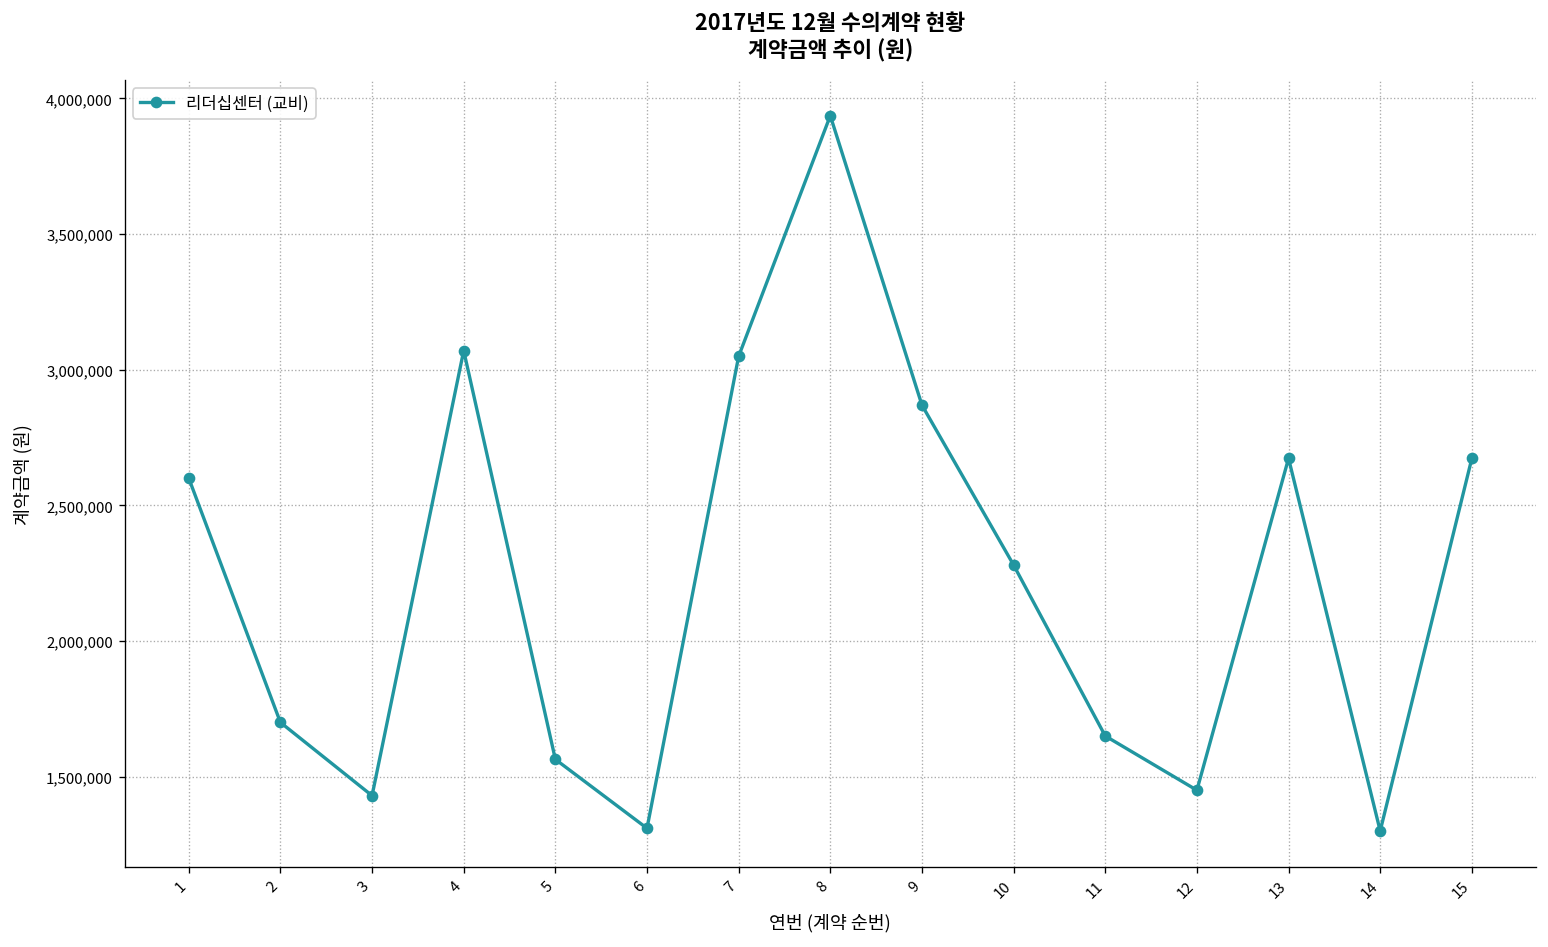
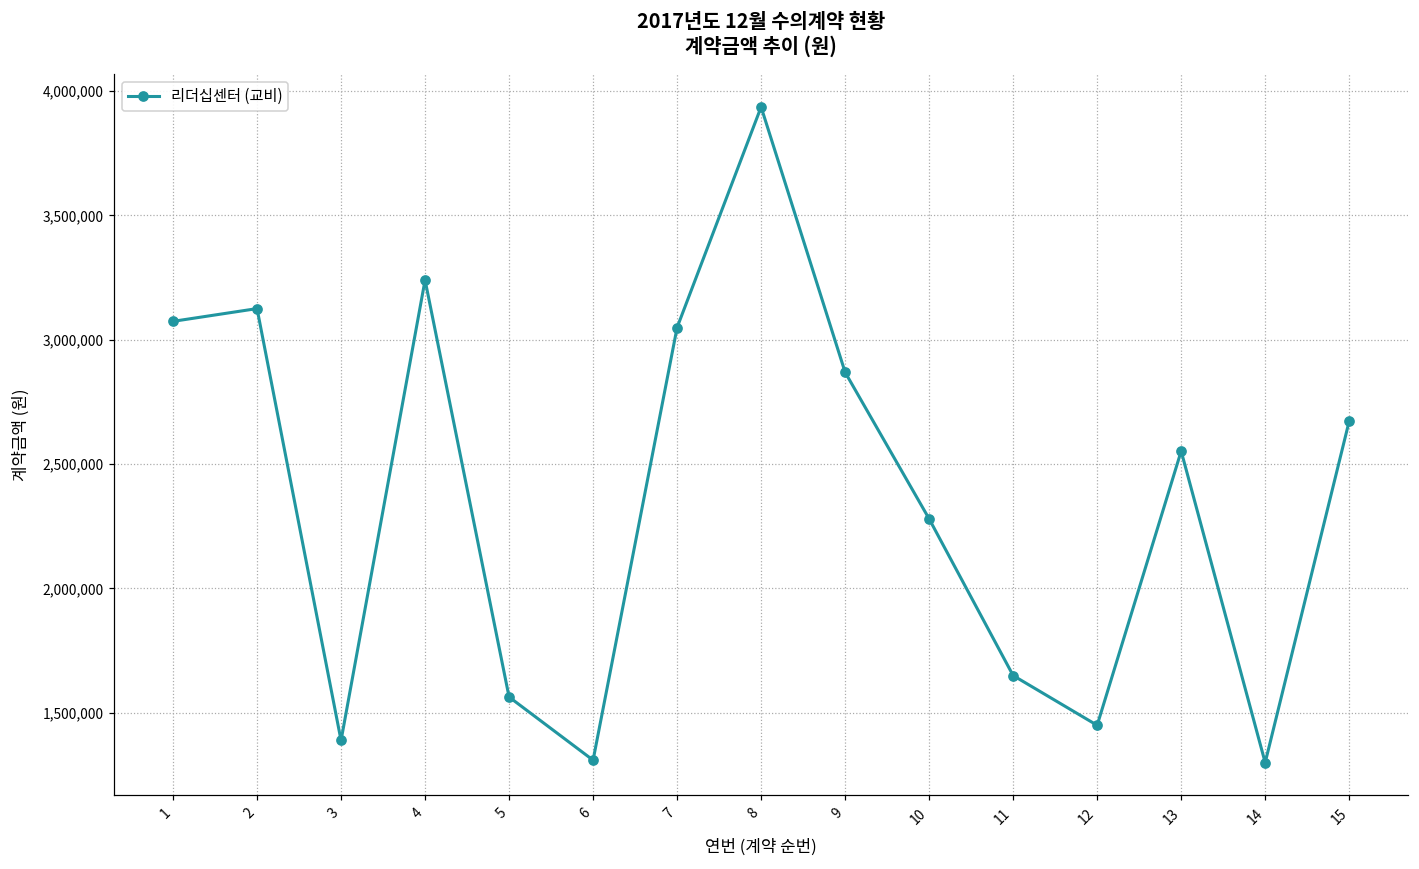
1: 2,600,000 -> 3,070,000
2: 1,700,000 -> 3,130,000
3: 1,430,000 -> 1,390,000
4: 3,070,000 -> 3,240,000
13: 2,670,000 -> 2,550,000
